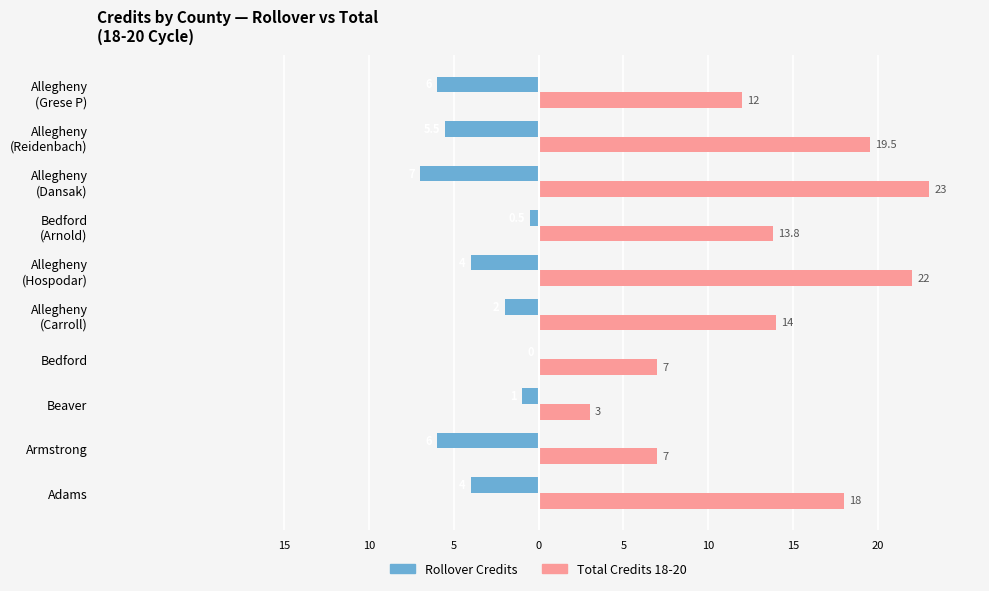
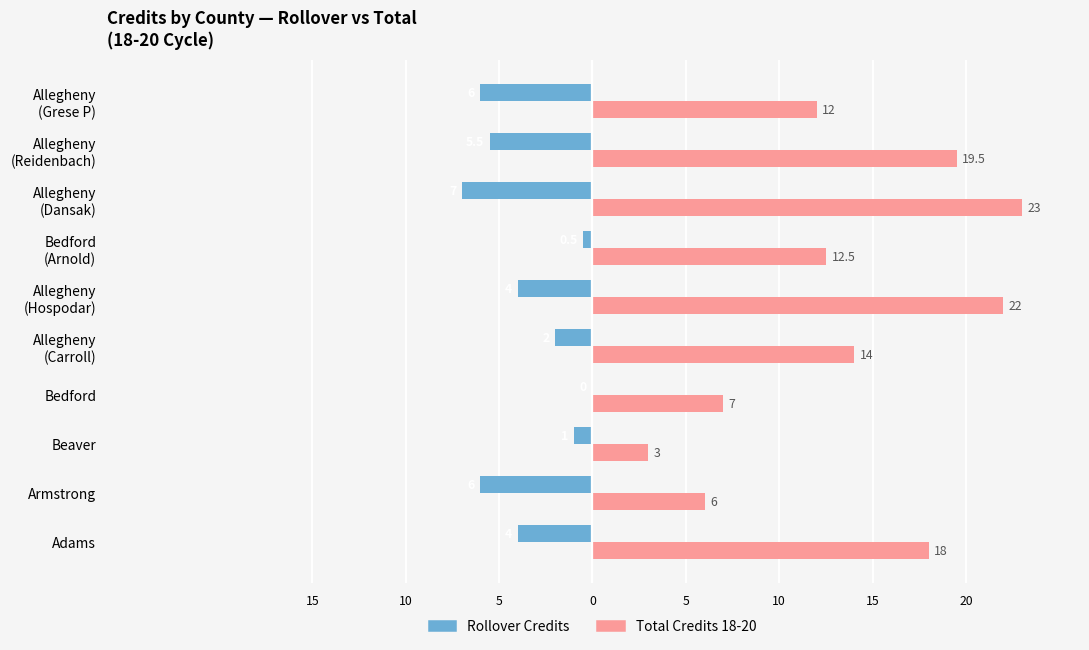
Total Credits 18-20, Bedford (Arnold): 13.8 -> 12.5
Total Credits 18-20, Armstrong: 7 -> 6
